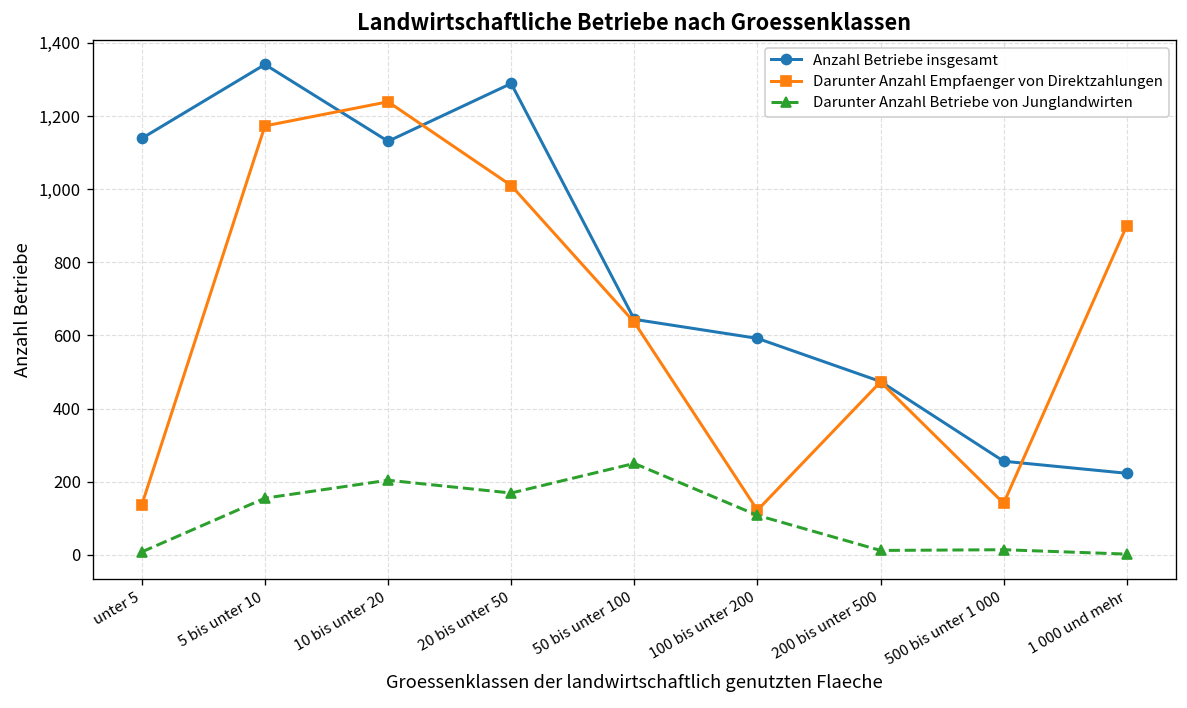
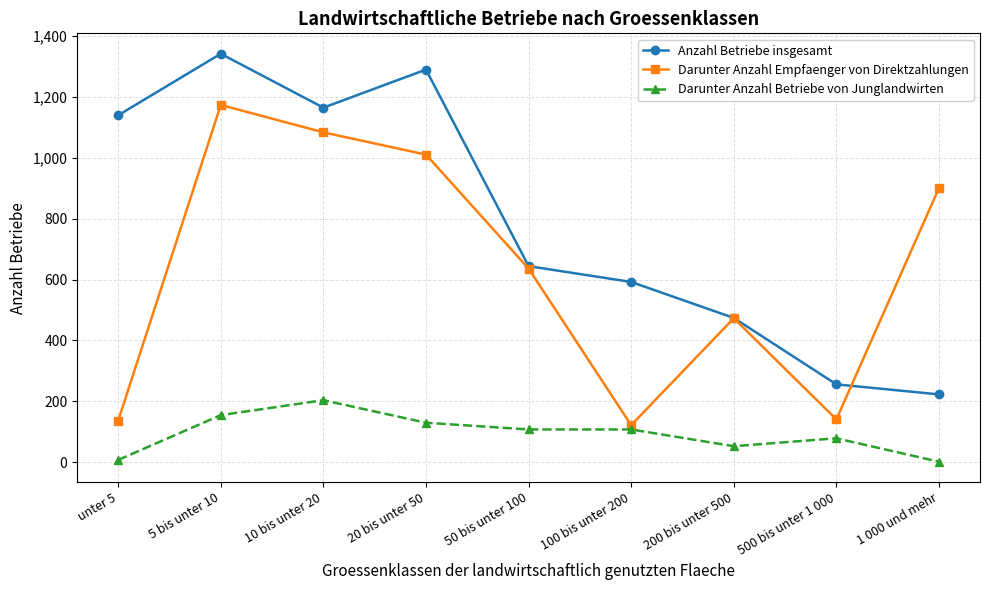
Anzahl Betriebe insgesamt, 10 bis unter 20: 1,130 -> 1,160
Darunter Anzahl Empfaenger von Direktzahlungen, 10 bis unter 20: 1,240 -> 1,080
Darunter Anzahl Betriebe von Junglandwirten, 20 bis unter 50: 170 -> 130
Darunter Anzahl Betriebe von Junglandwirten, 50 bis unter 100: 250 -> 110
Darunter Anzahl Betriebe von Junglandwirten, 200 bis unter 500: 10 -> 50
Darunter Anzahl Betriebe von Junglandwirten, 500 bis unter 1 000: 10 -> 80
